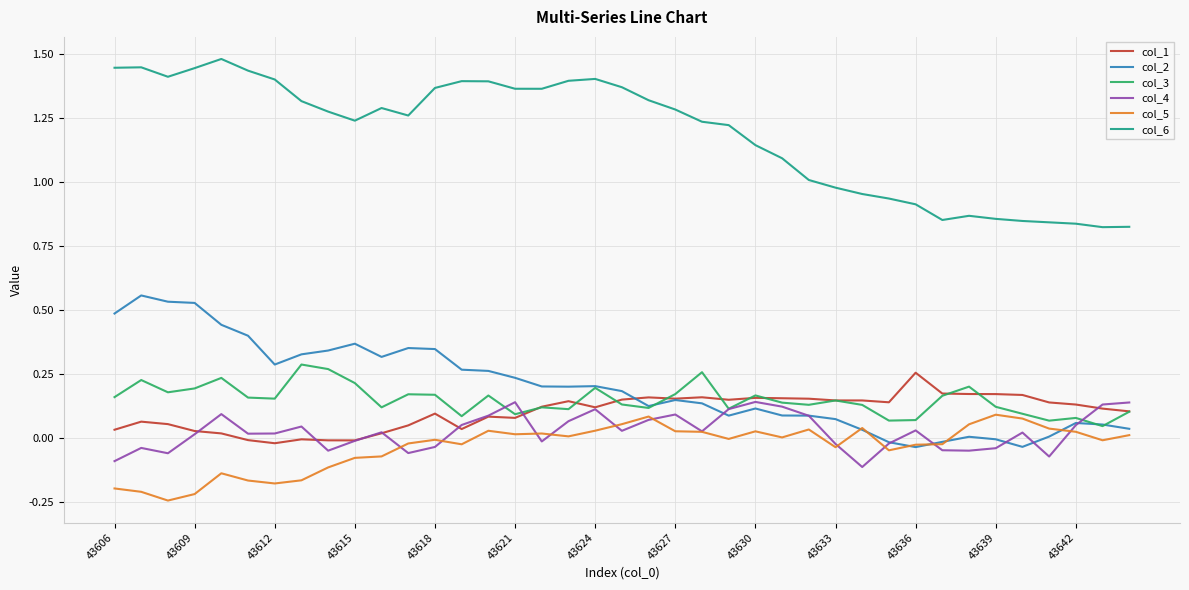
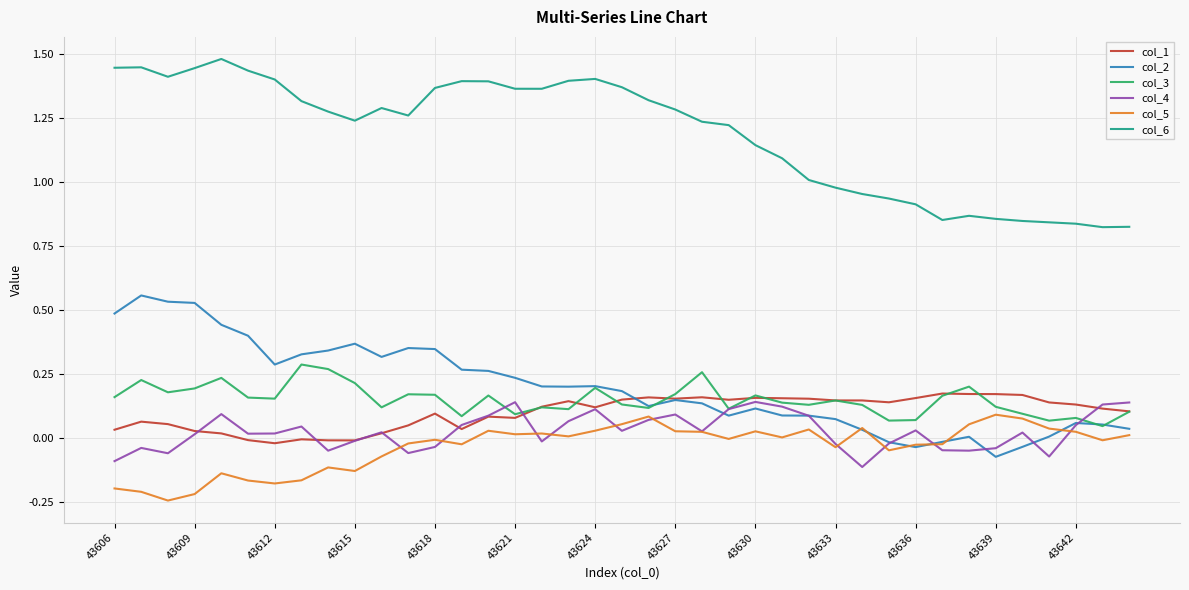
col_5, 43615: -0.08 -> -0.13
col_1, 43636: 0.25 -> 0.16
col_2, 43639: -0.01 -> -0.07
